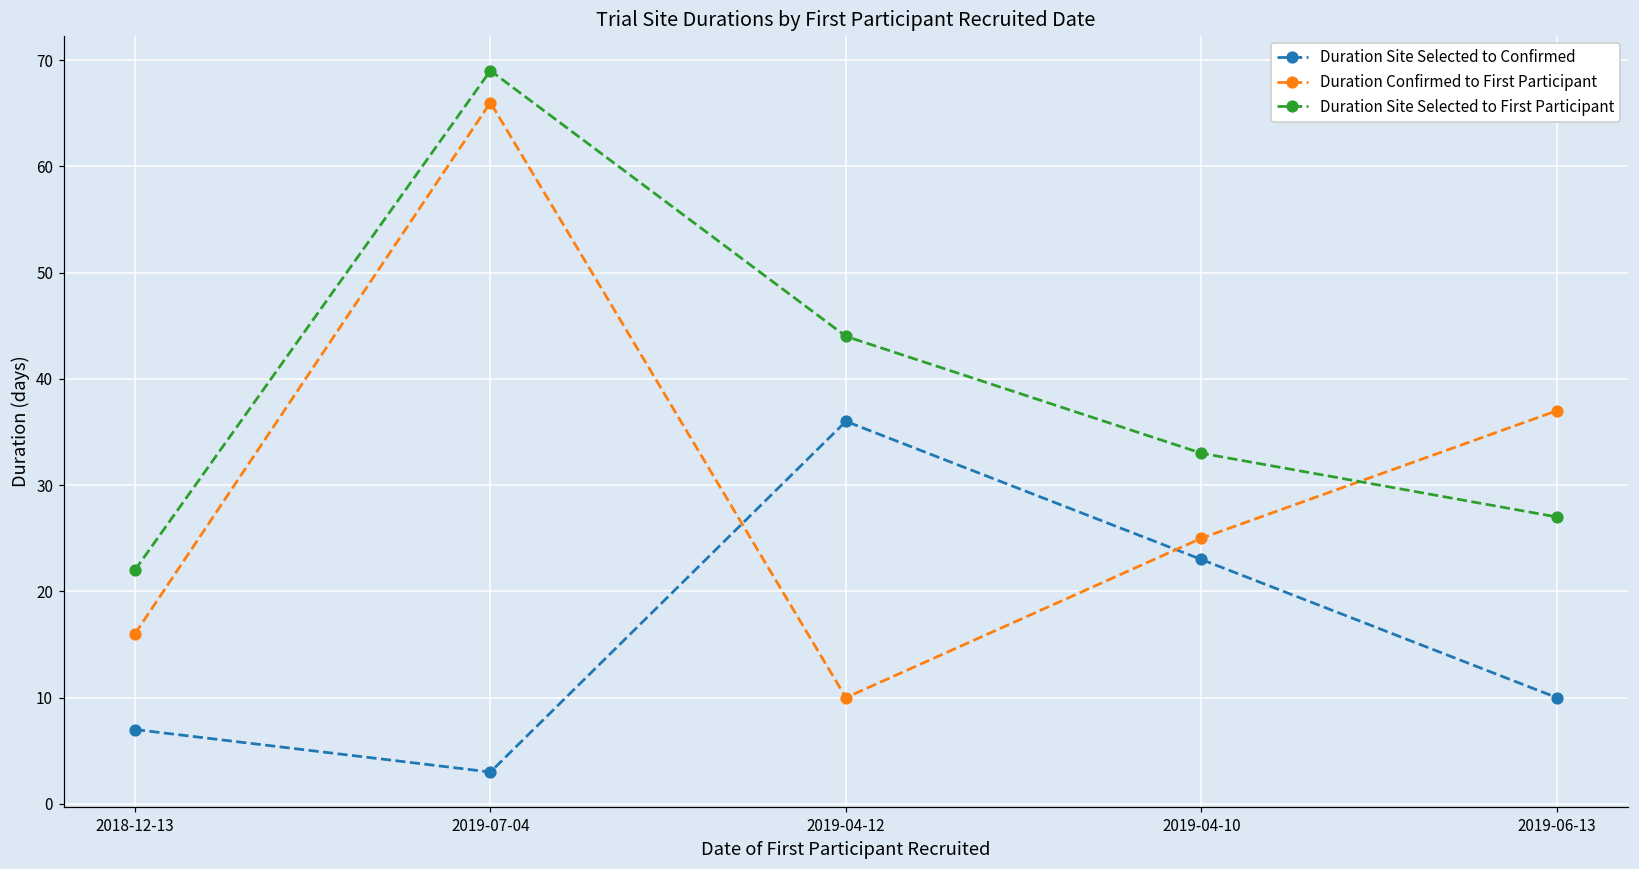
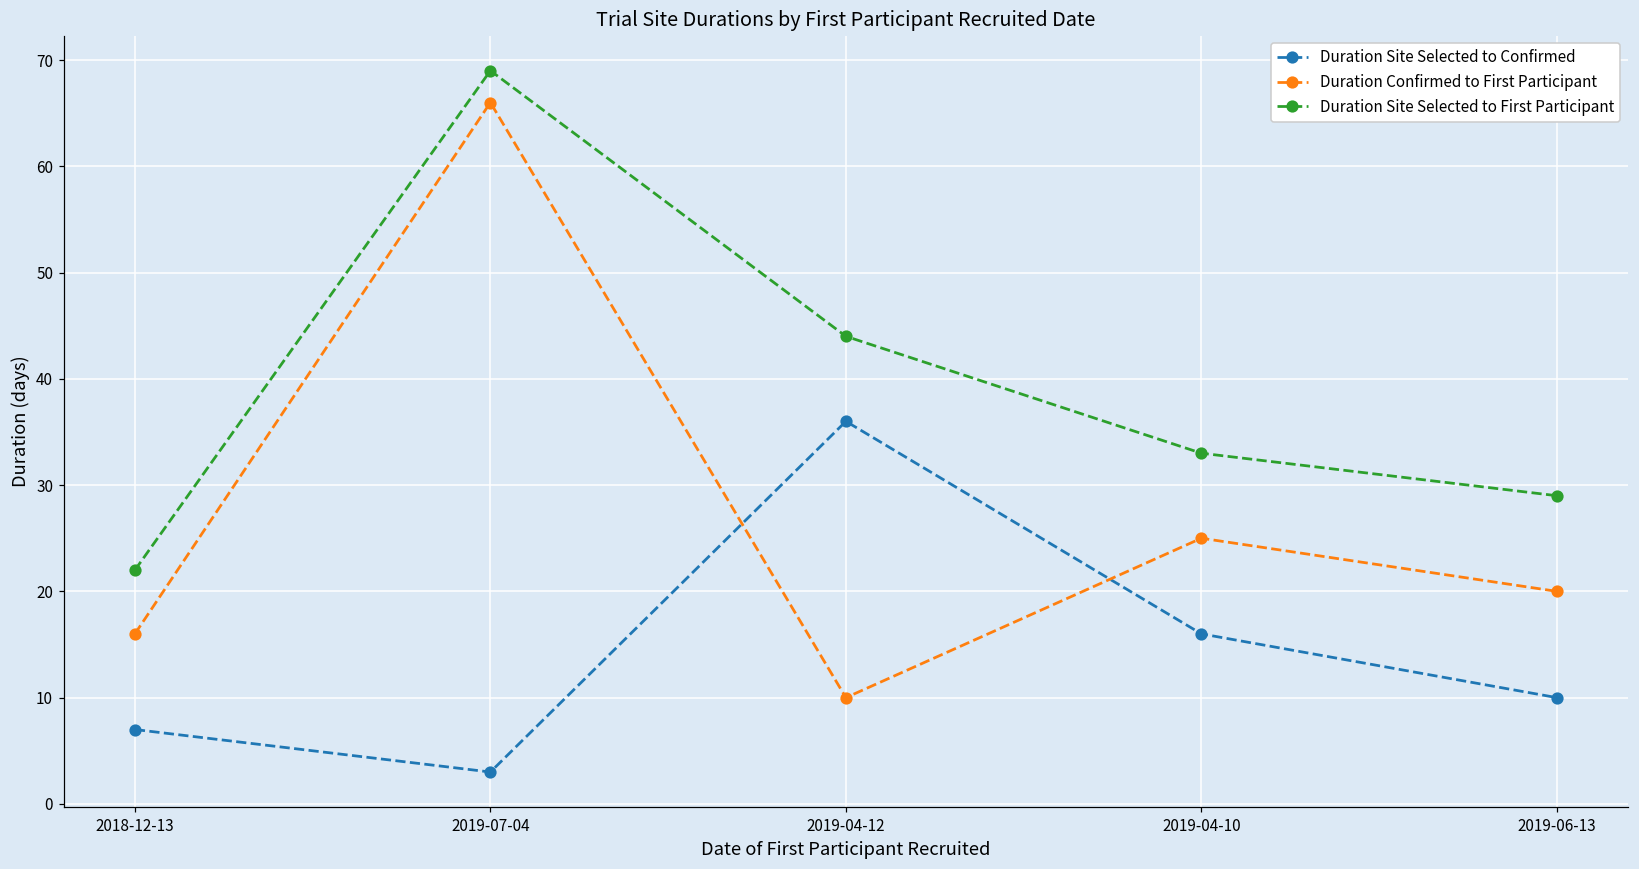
Duration Site Selected to Confirmed, 2019-04-10: 23 -> 16
Duration Confirmed to First Participant, 2019-06-13: 37 -> 20
Duration Site Selected to First Participant, 2019-06-13: 27 -> 29
